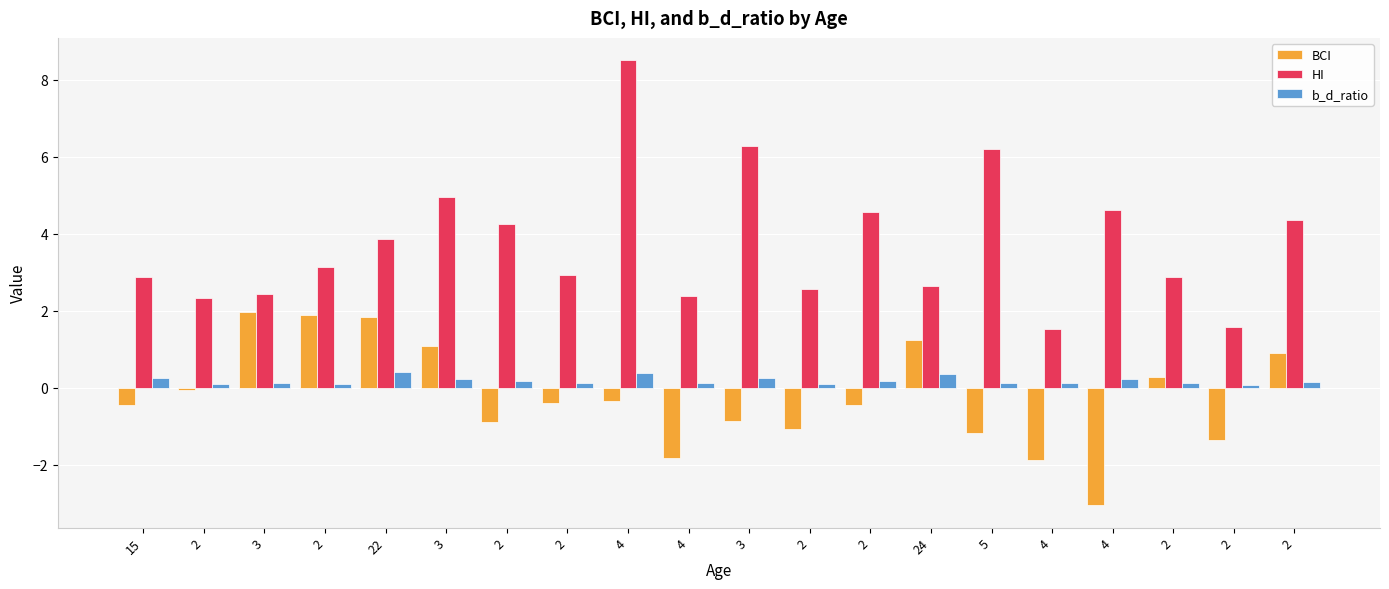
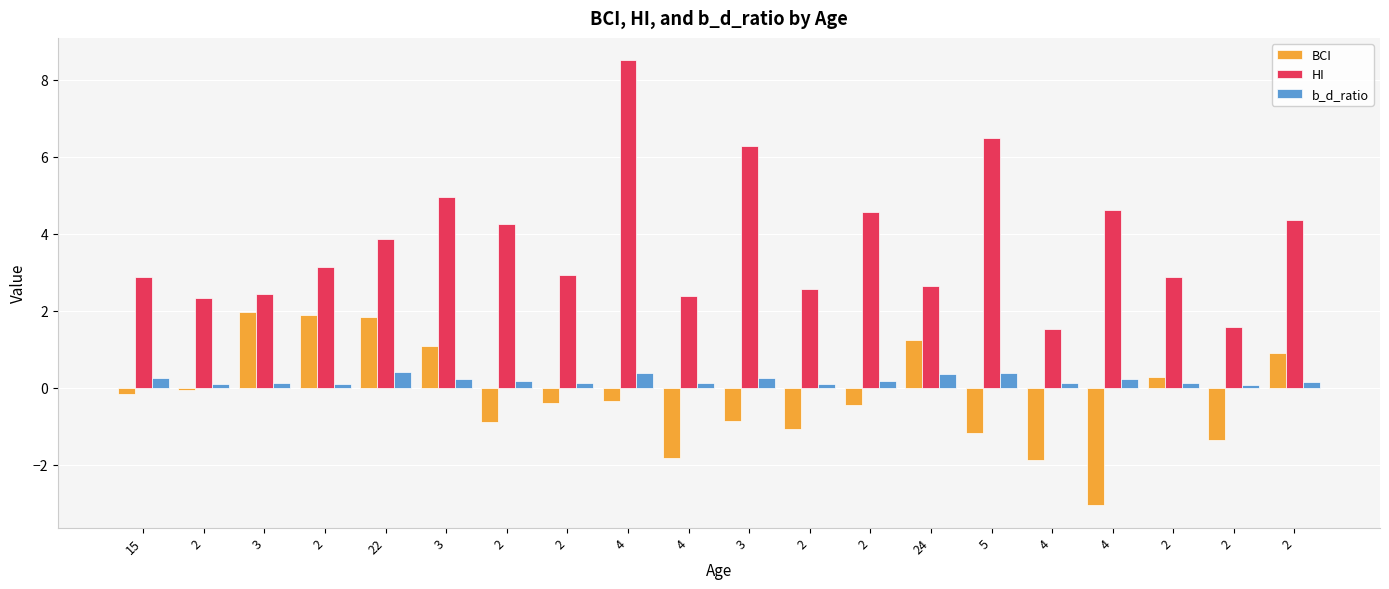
BCI, 15: -0.4 -> -0.2
HI, 5: 6.2 -> 6.5
b_d_ratio, 5: 0.1 -> 0.4
